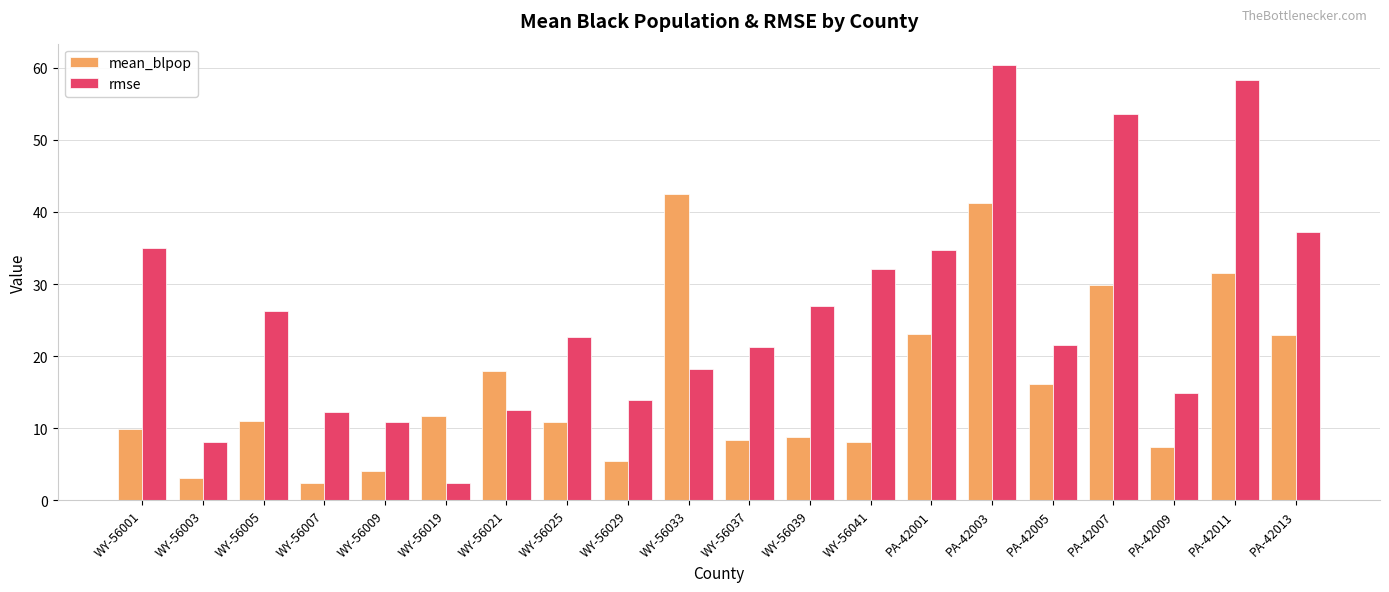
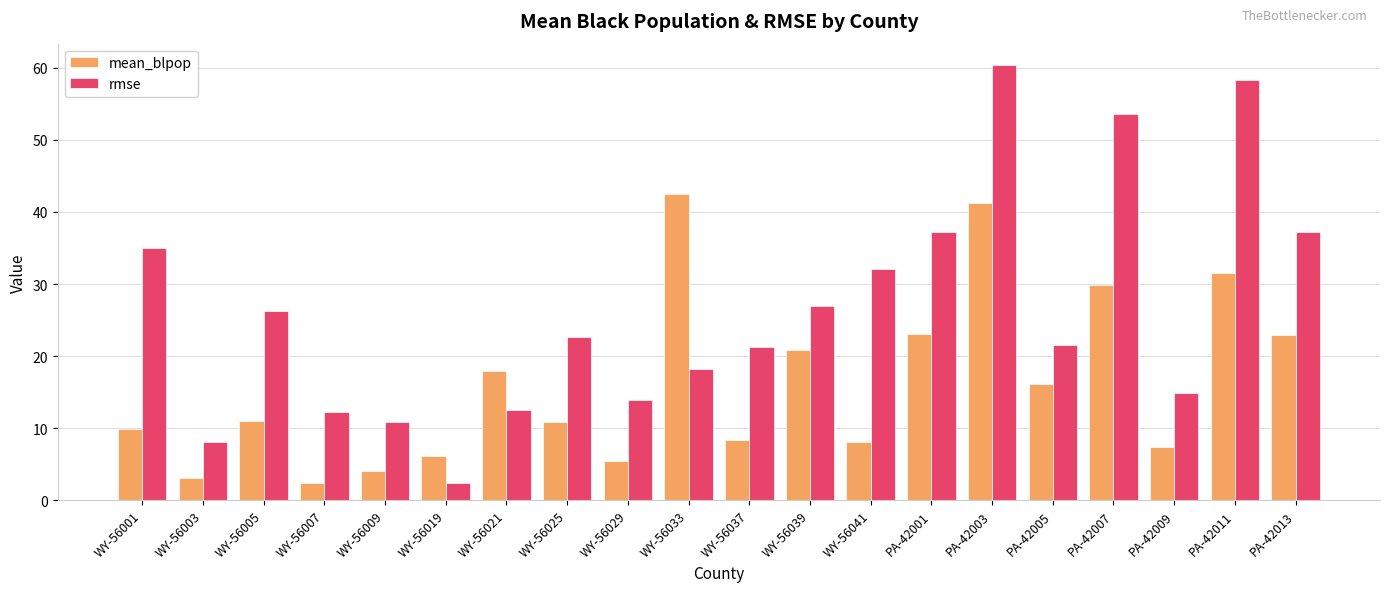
mean_blpop, WY-56019: 12 -> 6
mean_blpop, WY-56039: 9 -> 21
rmse, PA-42001: 35 -> 37
